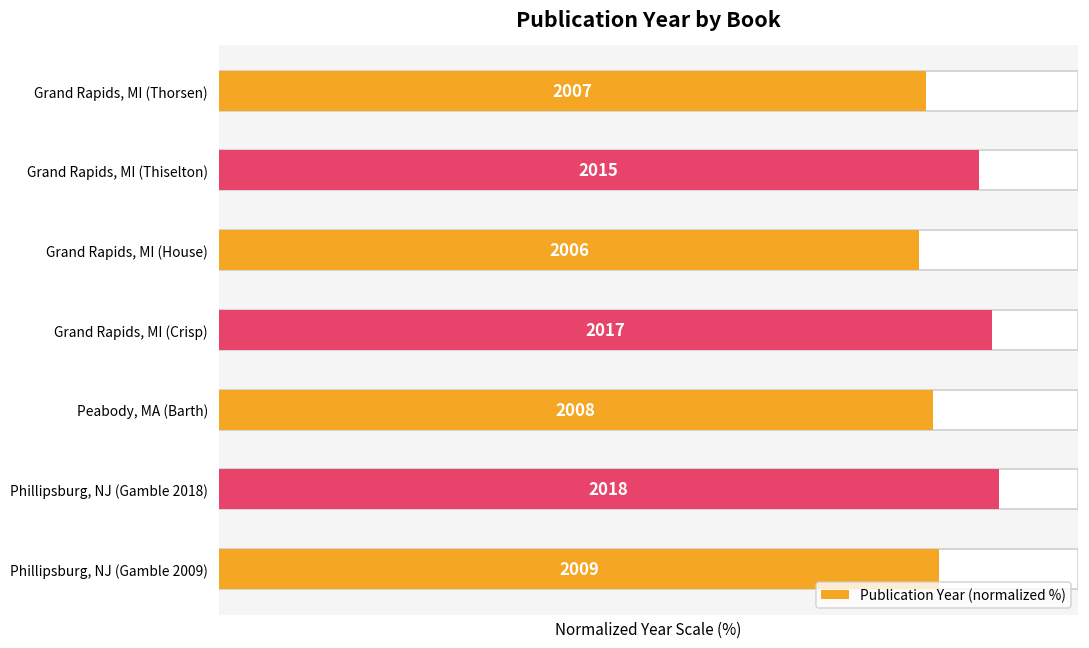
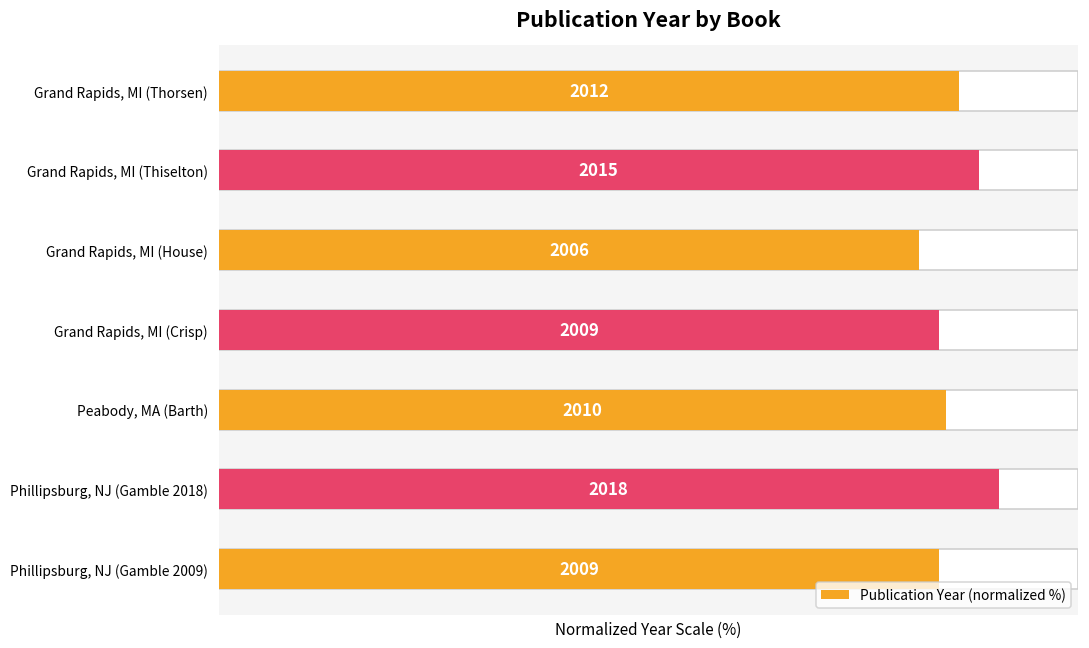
Publication Year (normalized %), Grand Rapids, MI (Thorsen): 2007 -> 2012
Publication Year (normalized %), Grand Rapids, MI (Crisp): 2017 -> 2009
Publication Year (normalized %), Peabody, MA (Barth): 2008 -> 2010
